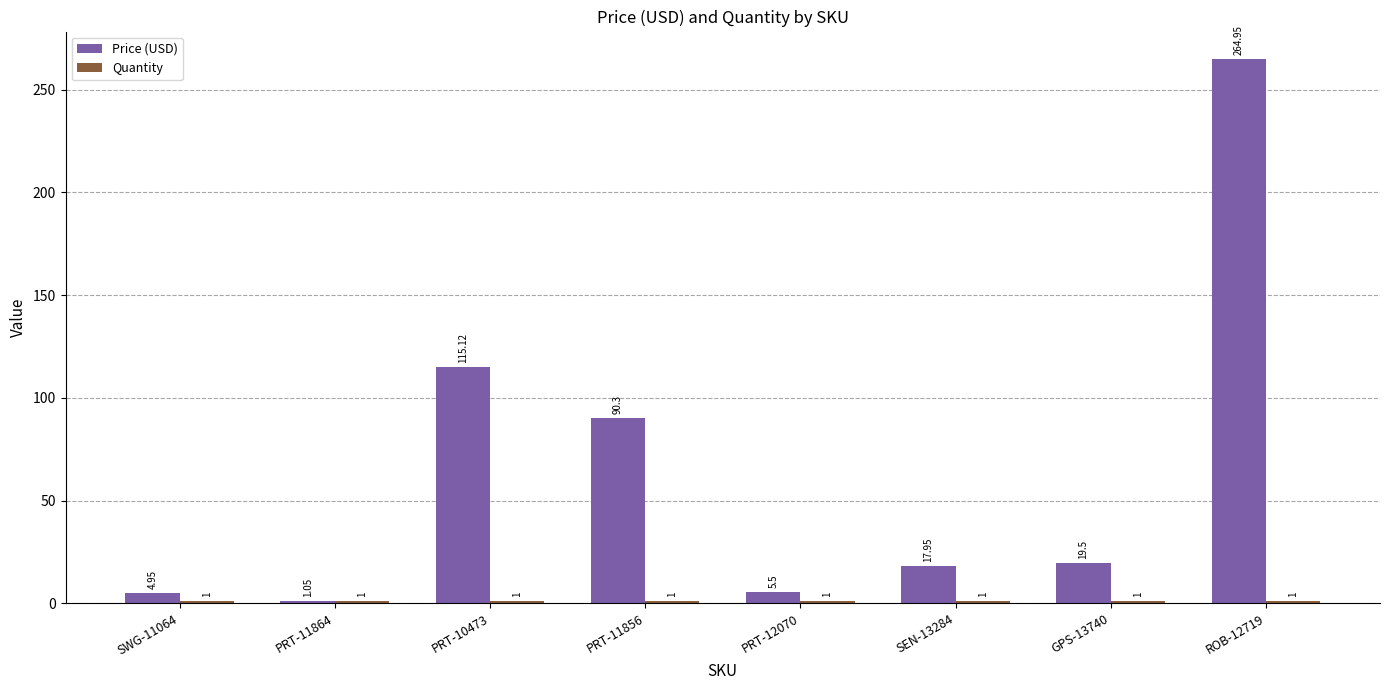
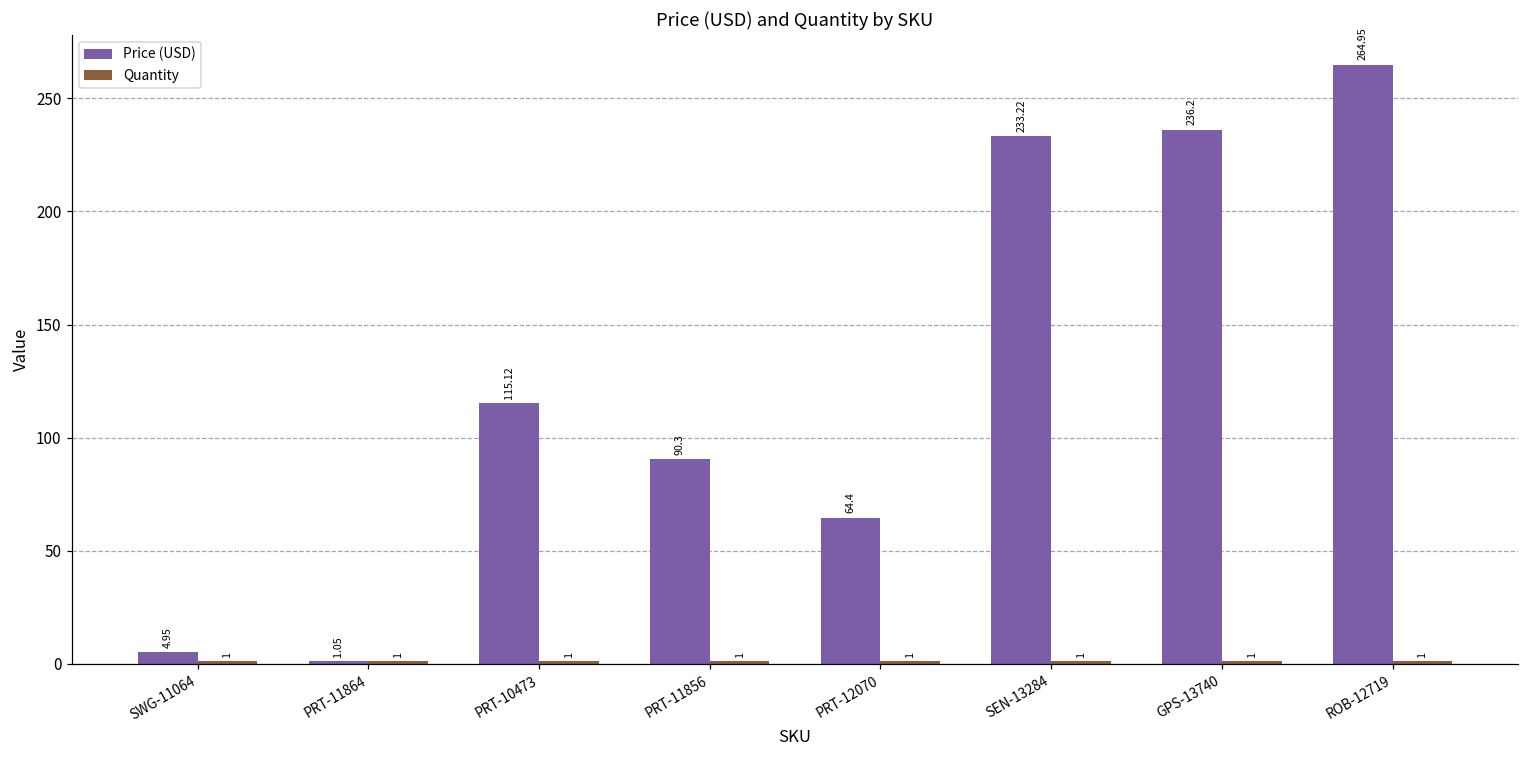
Price (USD), PRT-12070: 5.5 -> 64.4
Price (USD), SEN-13284: 17.95 -> 233.22
Price (USD), GPS-13740: 19.5 -> 236.2
